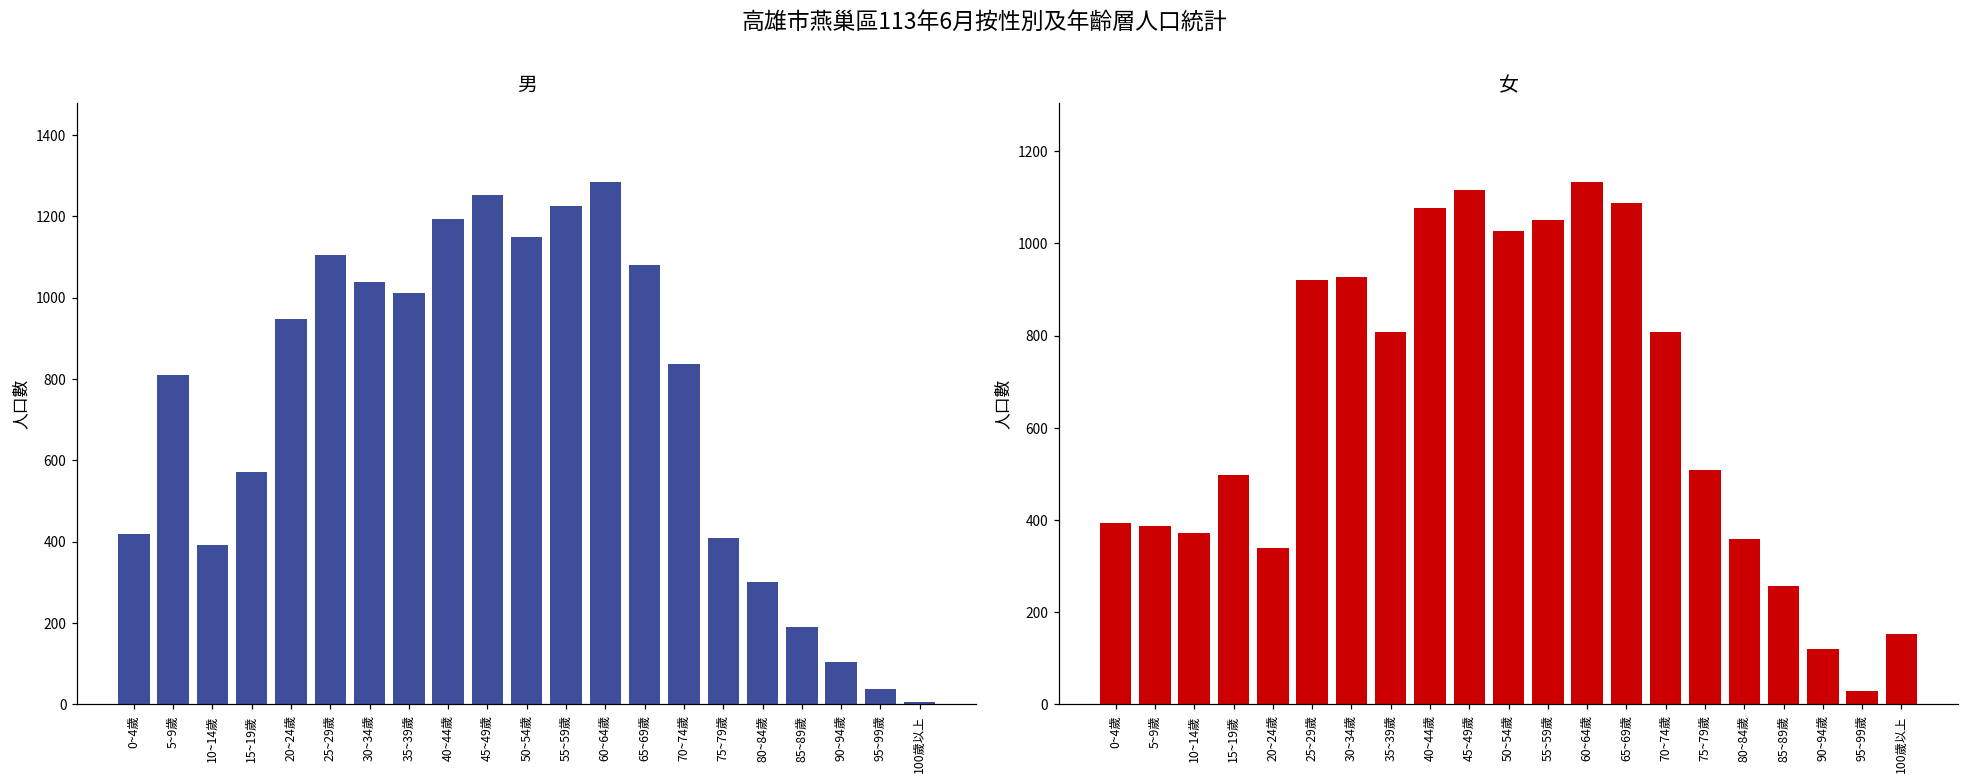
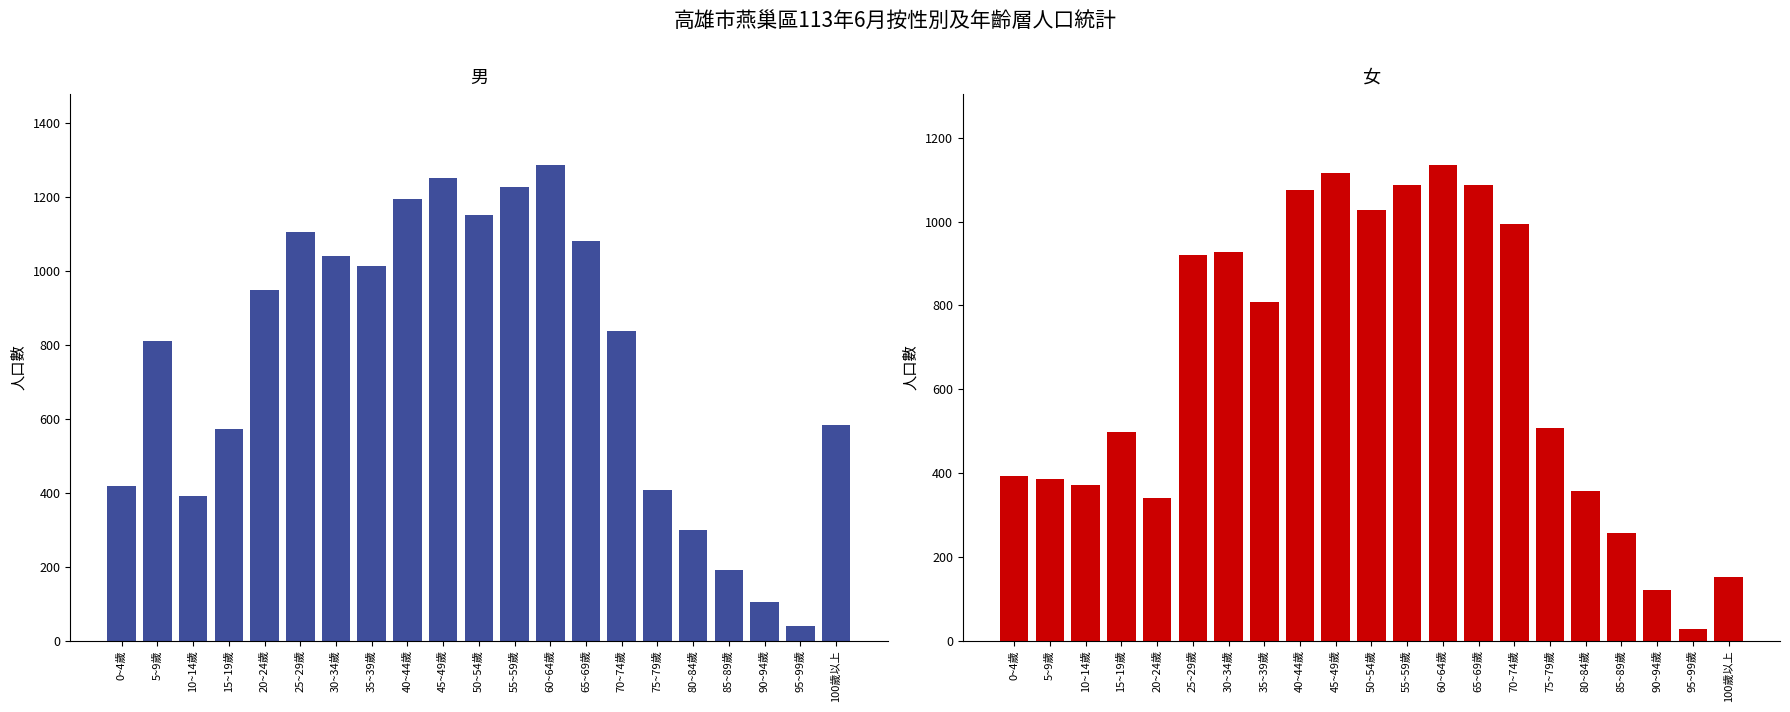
男, 100歲以上: 10 -> 580
女, 55~59歲: 1050 -> 1090
女, 70~74歲: 810 -> 990
